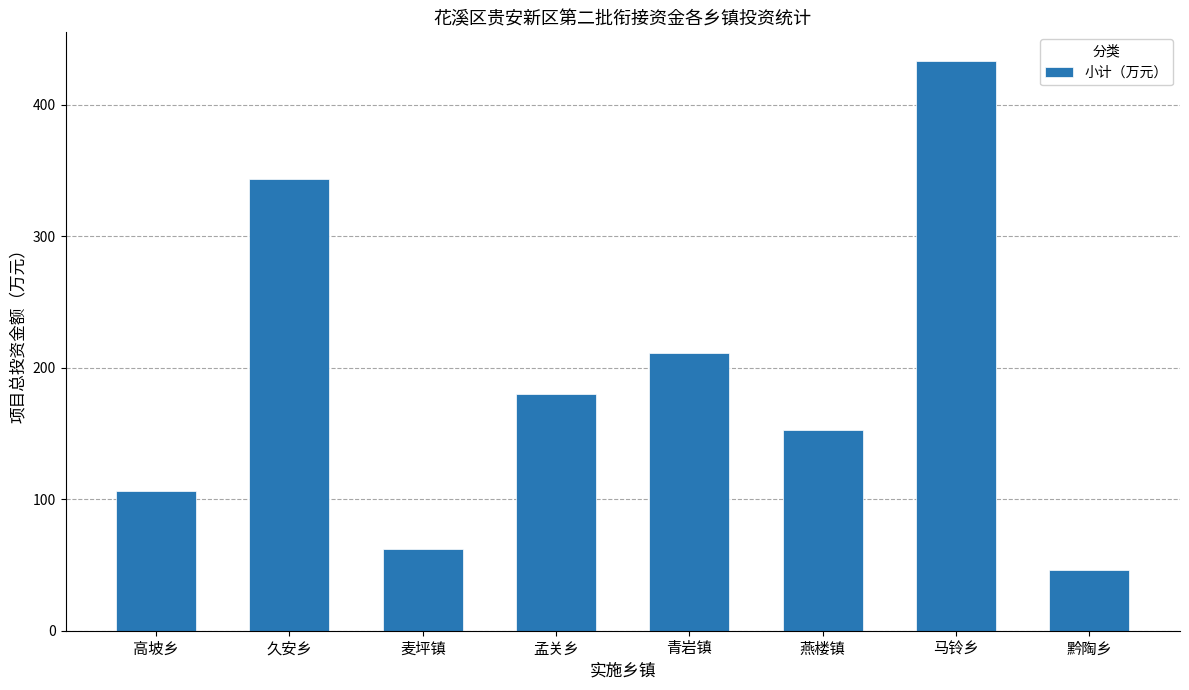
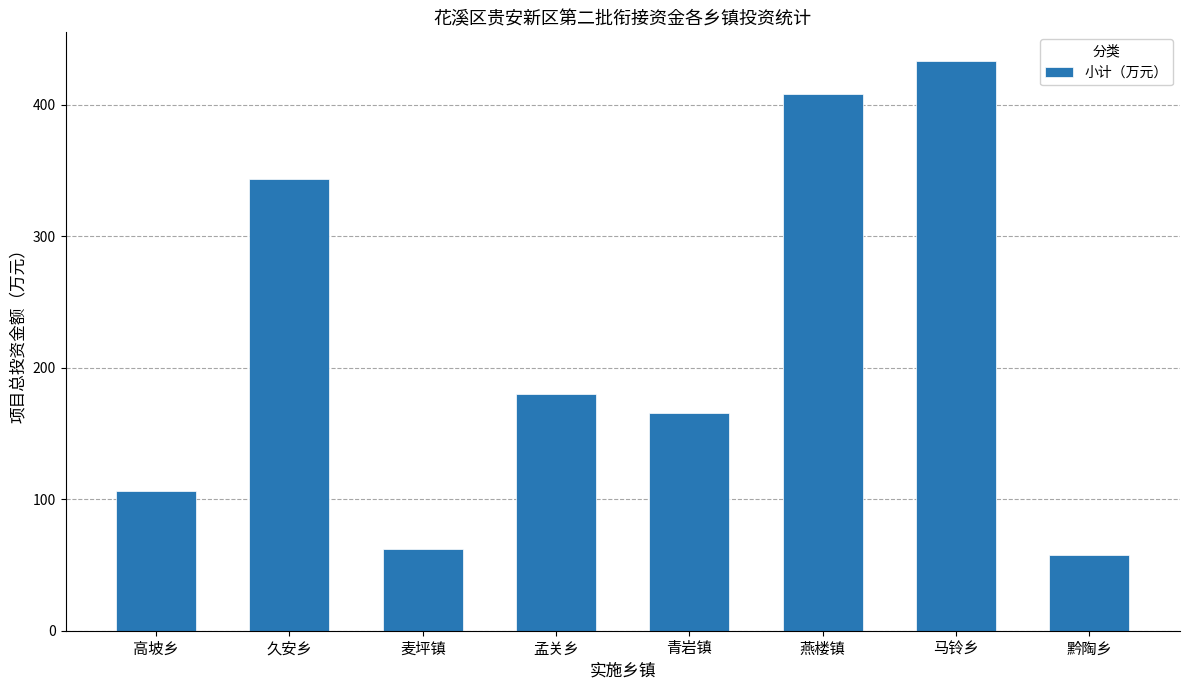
青岩镇: 211 -> 166
燕楼镇: 152 -> 408
黔陶乡: 46 -> 58
